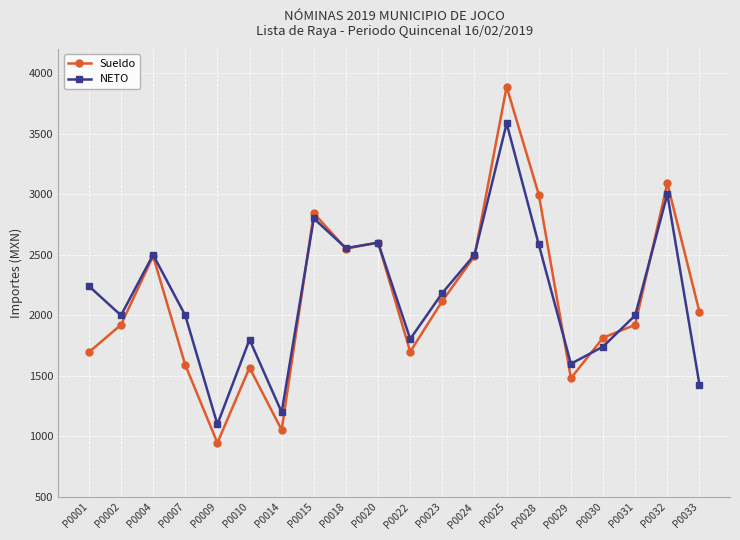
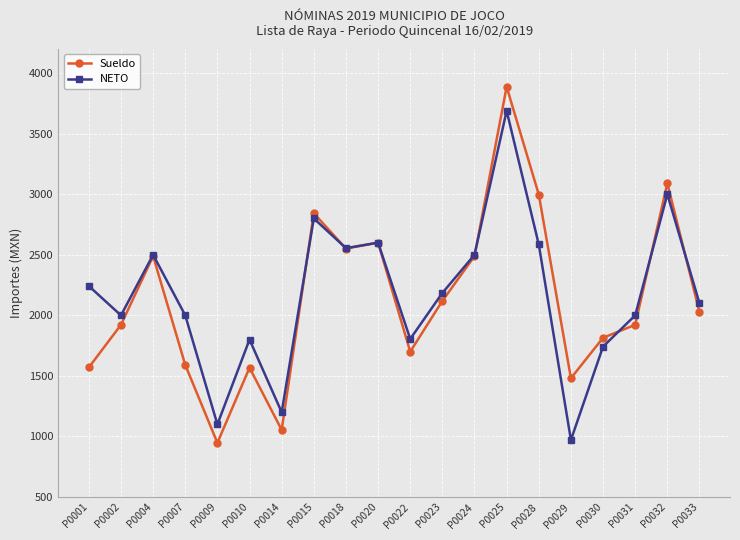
Sueldo, P0001: 1700 -> 1570
NETO, P0025: 3590 -> 3690
NETO, P0029: 1600 -> 970
NETO, P0033: 1430 -> 2100
